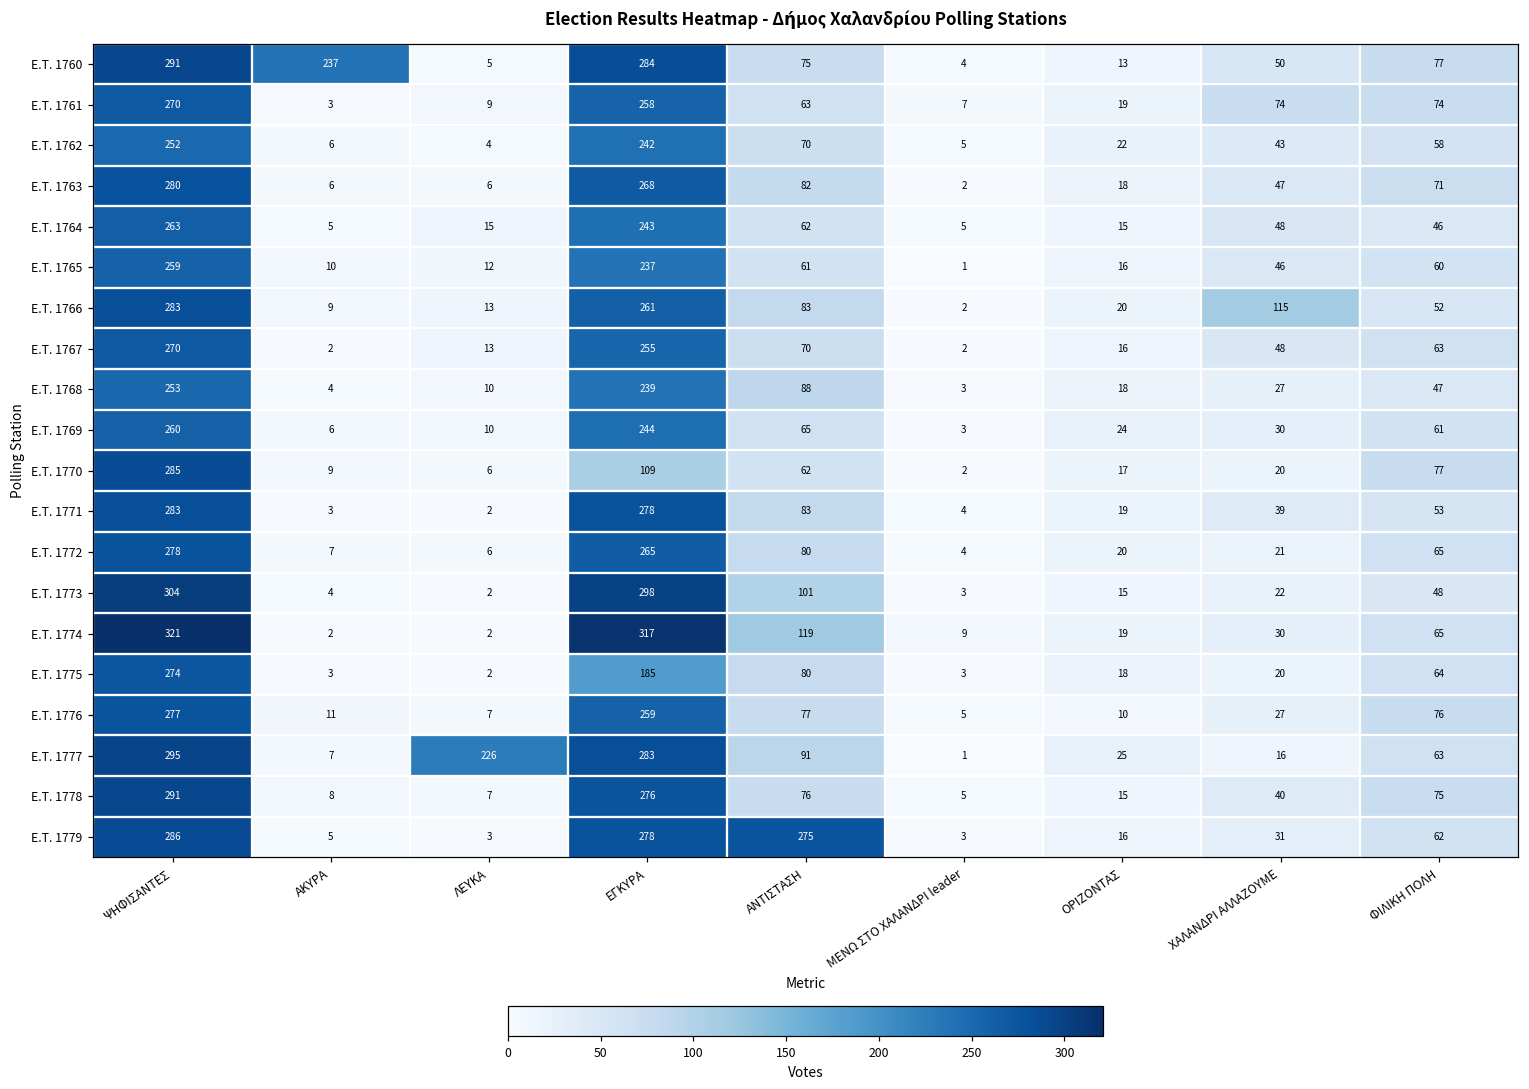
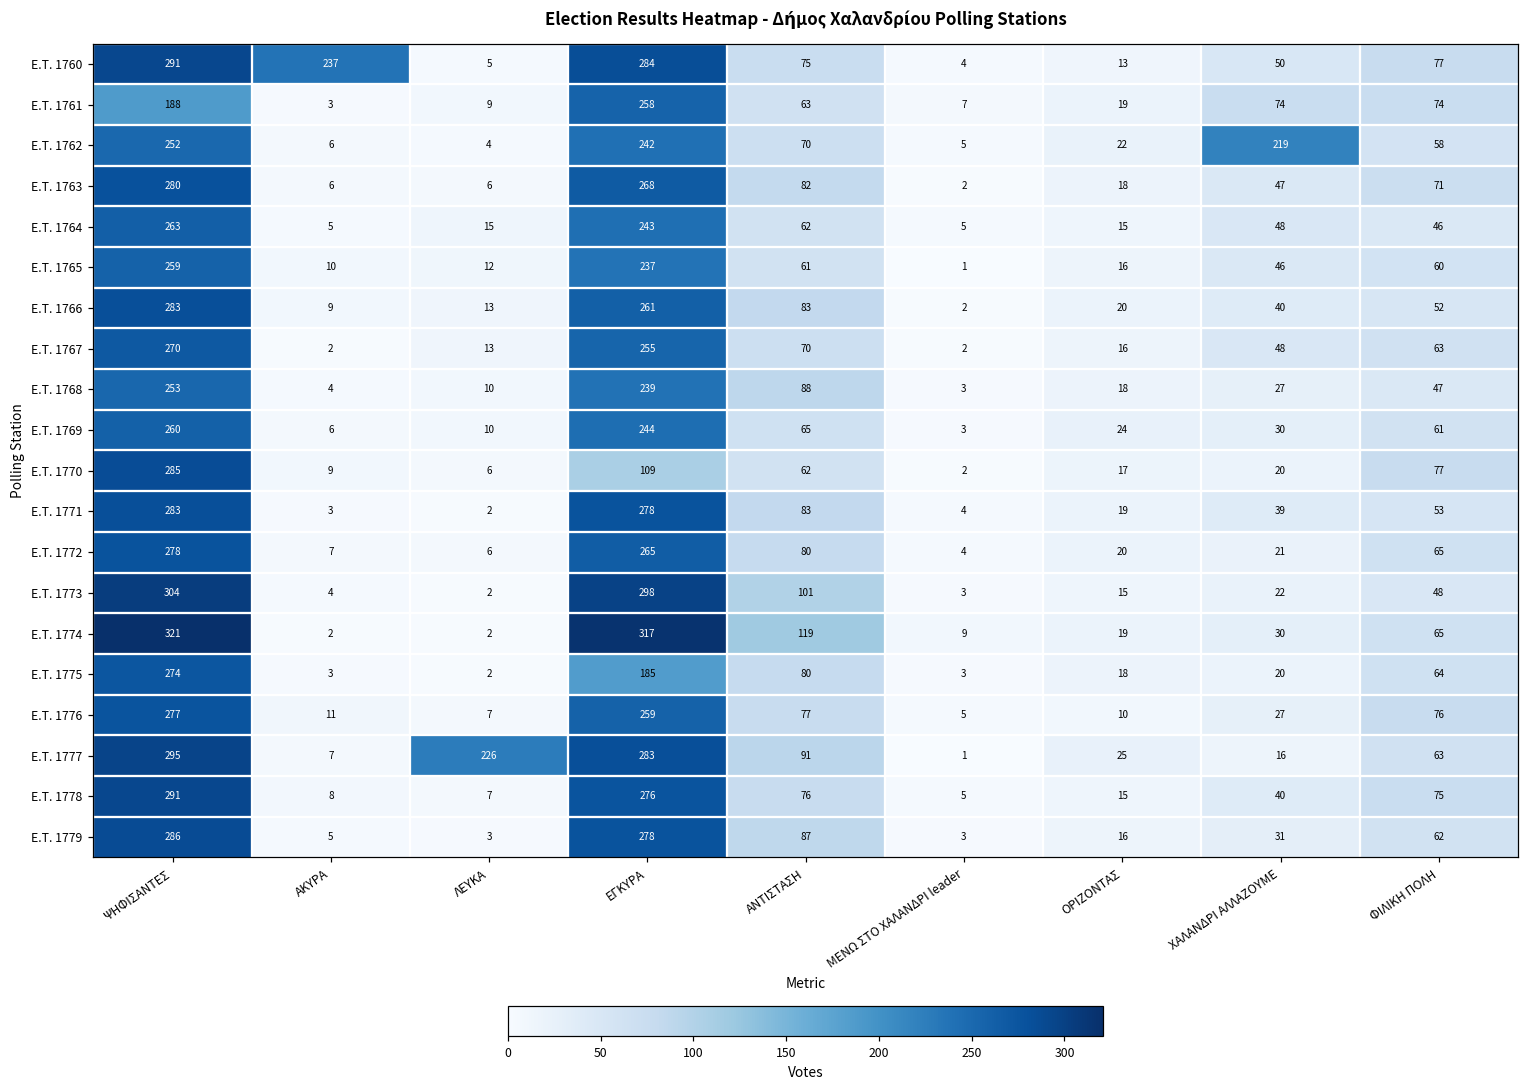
E.T. 1761, ΨΗΦΙΣΑΝΤΕΣ: 270 -> 188
E.T. 1762, ΧΑΛΑΝΔΡΙ ΑΛΛΑΖΟΥΜΕ: 43 -> 219
E.T. 1766, ΧΑΛΑΝΔΡΙ ΑΛΛΑΖΟΥΜΕ: 115 -> 40
E.T. 1779, ΑΝΤΙΣΤΑΣΗ: 275 -> 87
